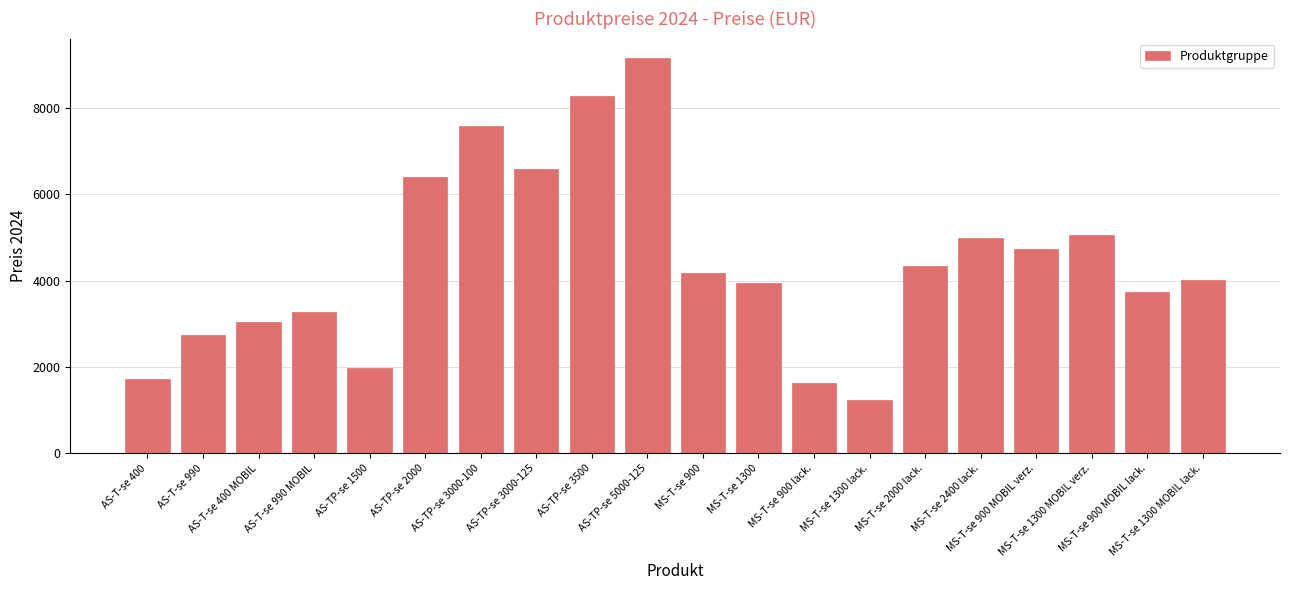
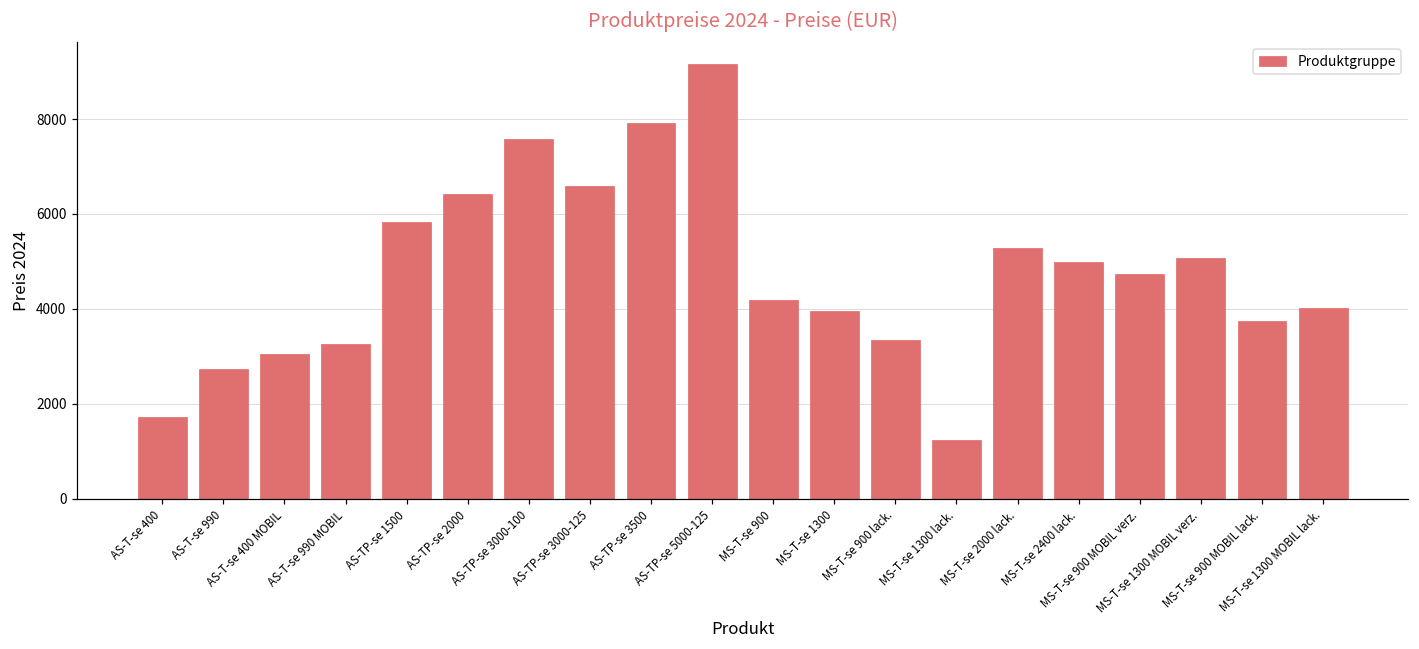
AS-TP-se 1500: 2000 -> 5800
AS-TP-se 3500: 8300 -> 7900
MS-T-se 900 lack.: 1600 -> 3300
MS-T-se 2000 lack.: 4300 -> 5300
